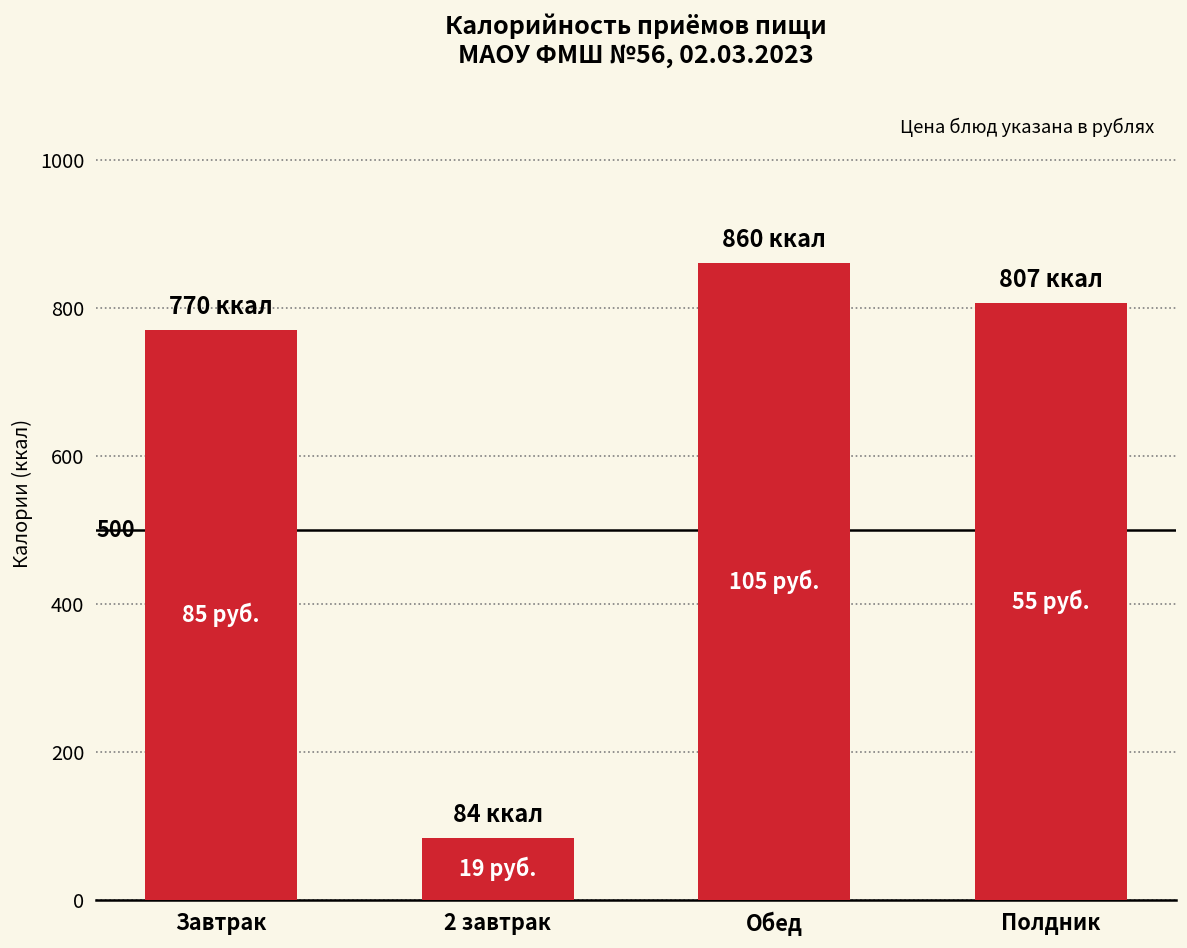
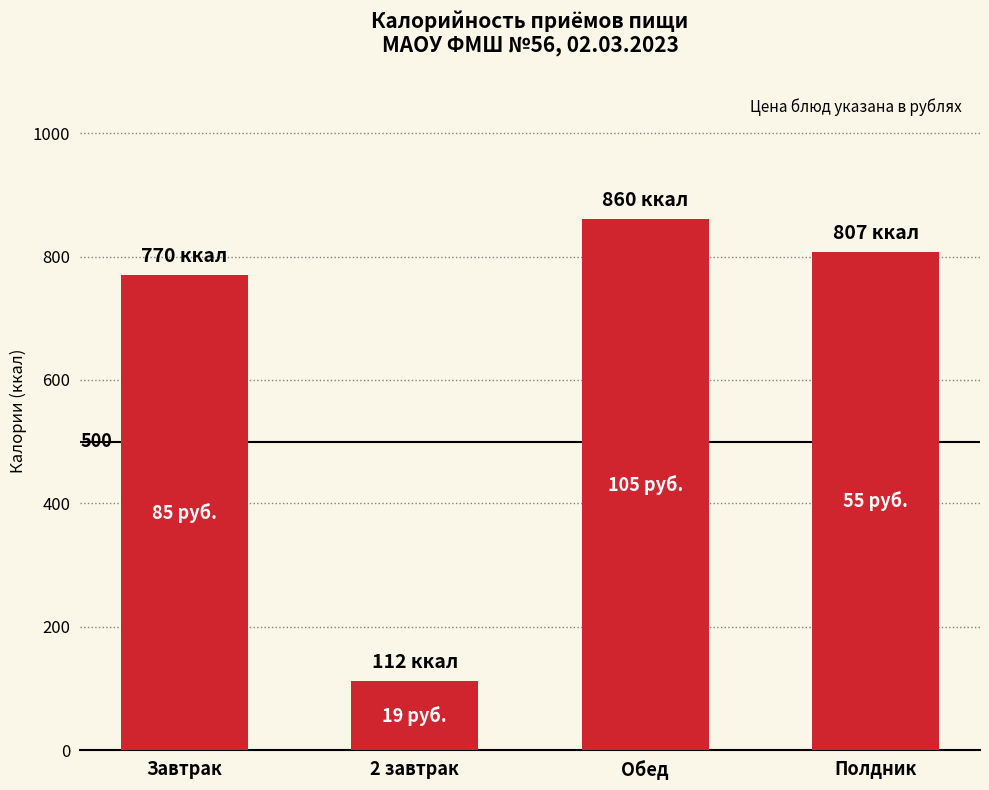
2 завтрак: 84 -> 112
